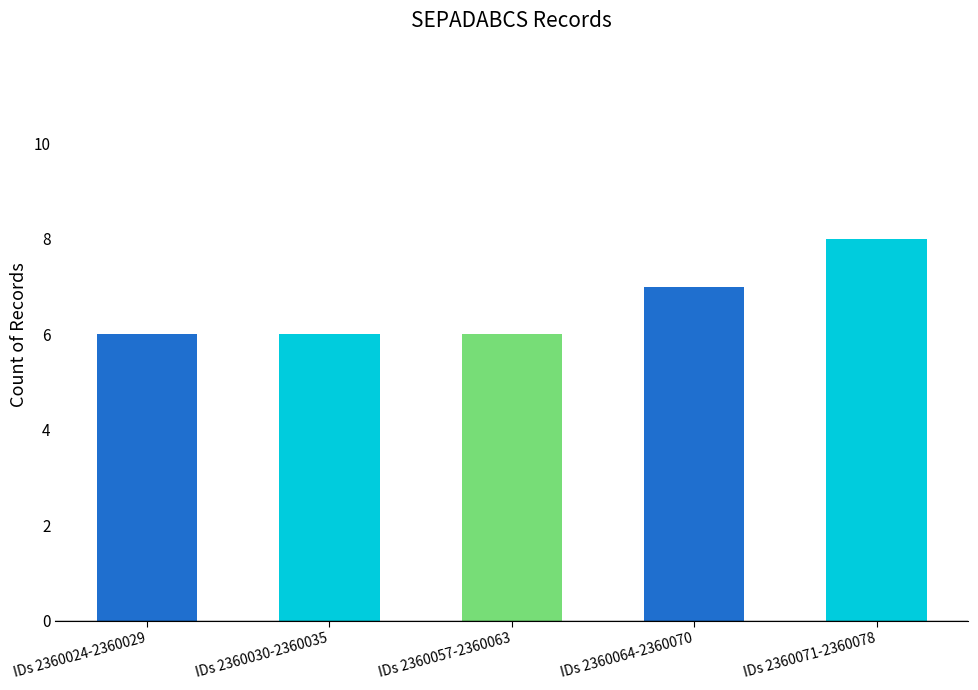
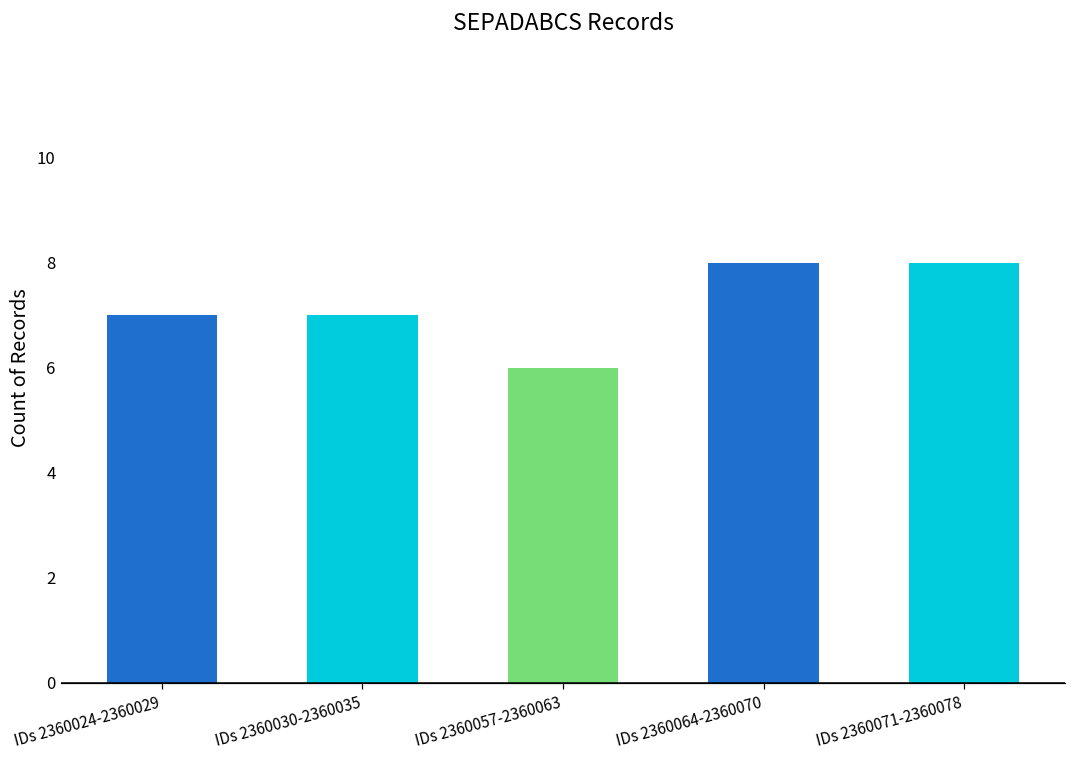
IDs 2360024-2360029: 6 -> 7
IDs 2360030-2360035: 6 -> 7
IDs 2360064-2360070: 7 -> 8
